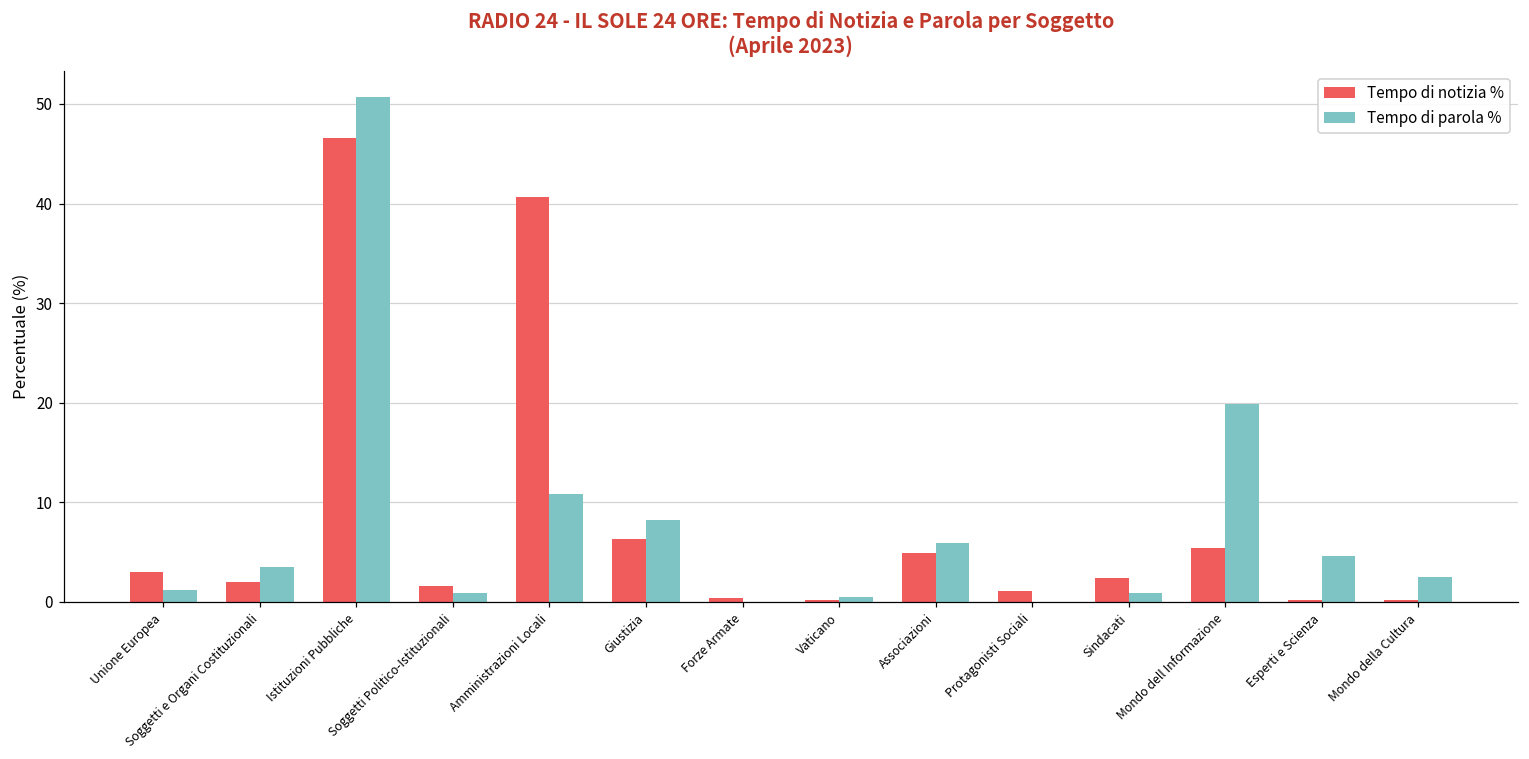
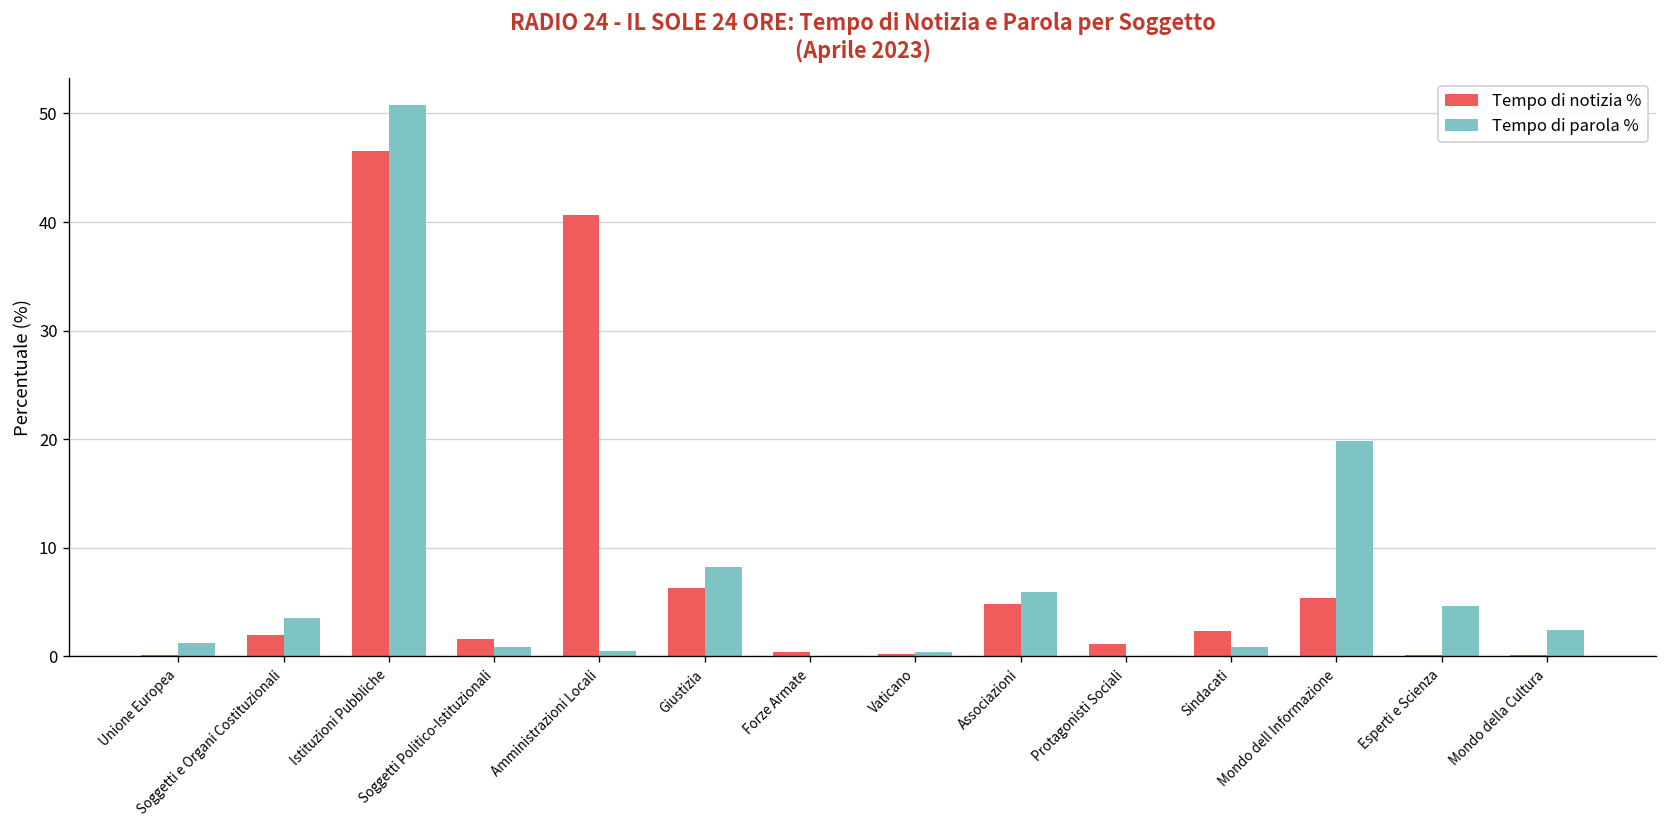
Tempo di notizia %, Unione Europea: 3 -> 0
Tempo di parola %, Amministrazioni Locali: 11 -> 1
